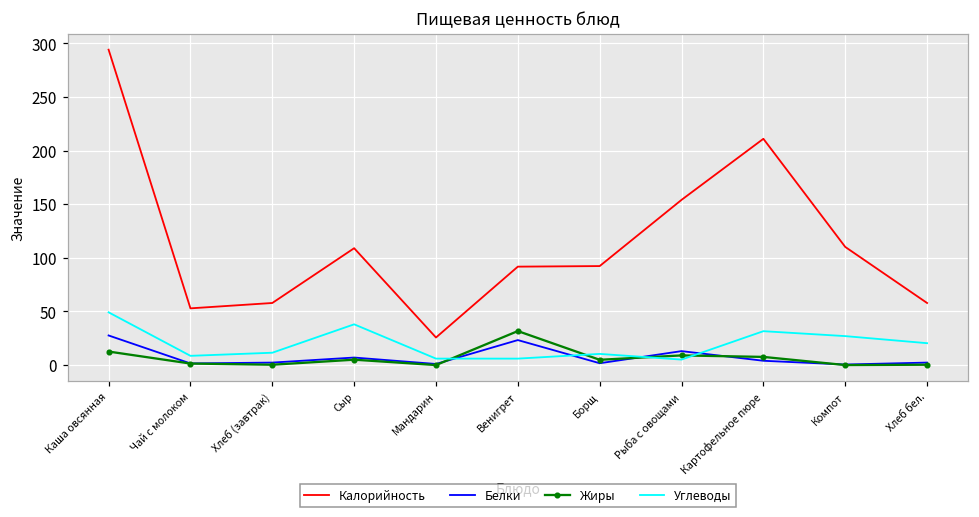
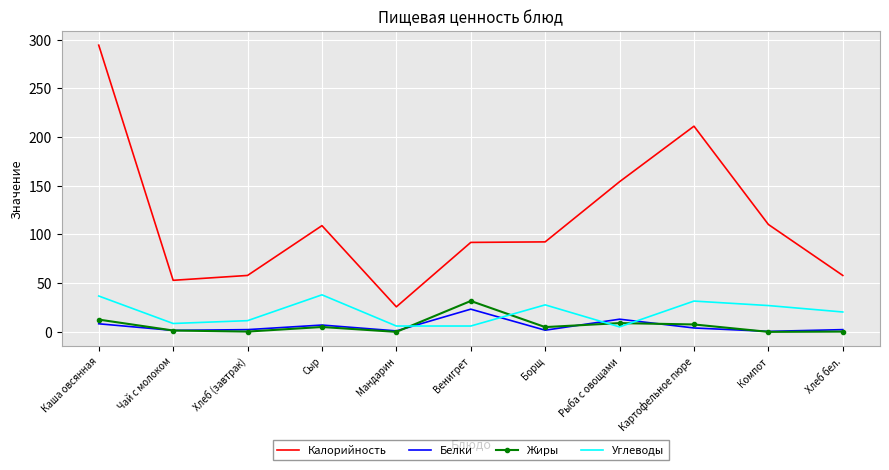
Белки, Каша овсянная: 30 -> 10
Углеводы, Каша овсянная: 50 -> 40
Углеводы, Борщ: 10 -> 30
